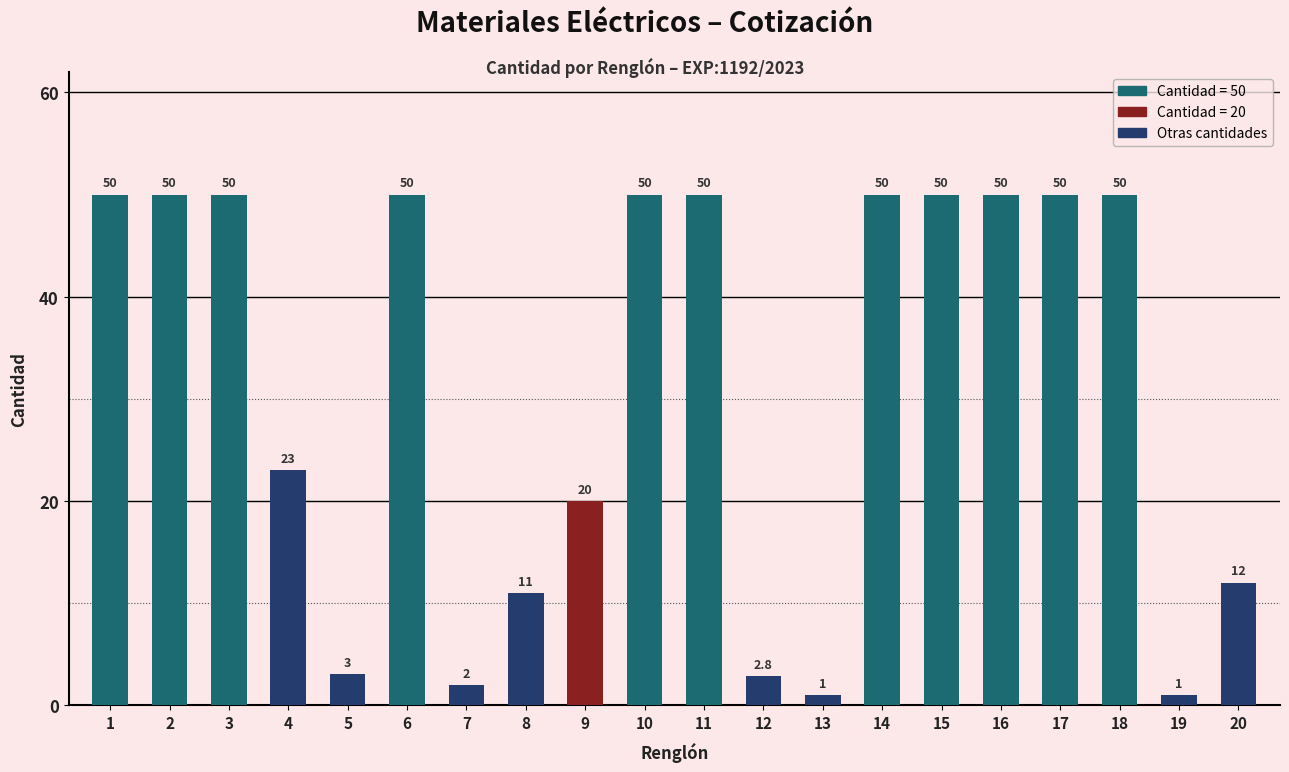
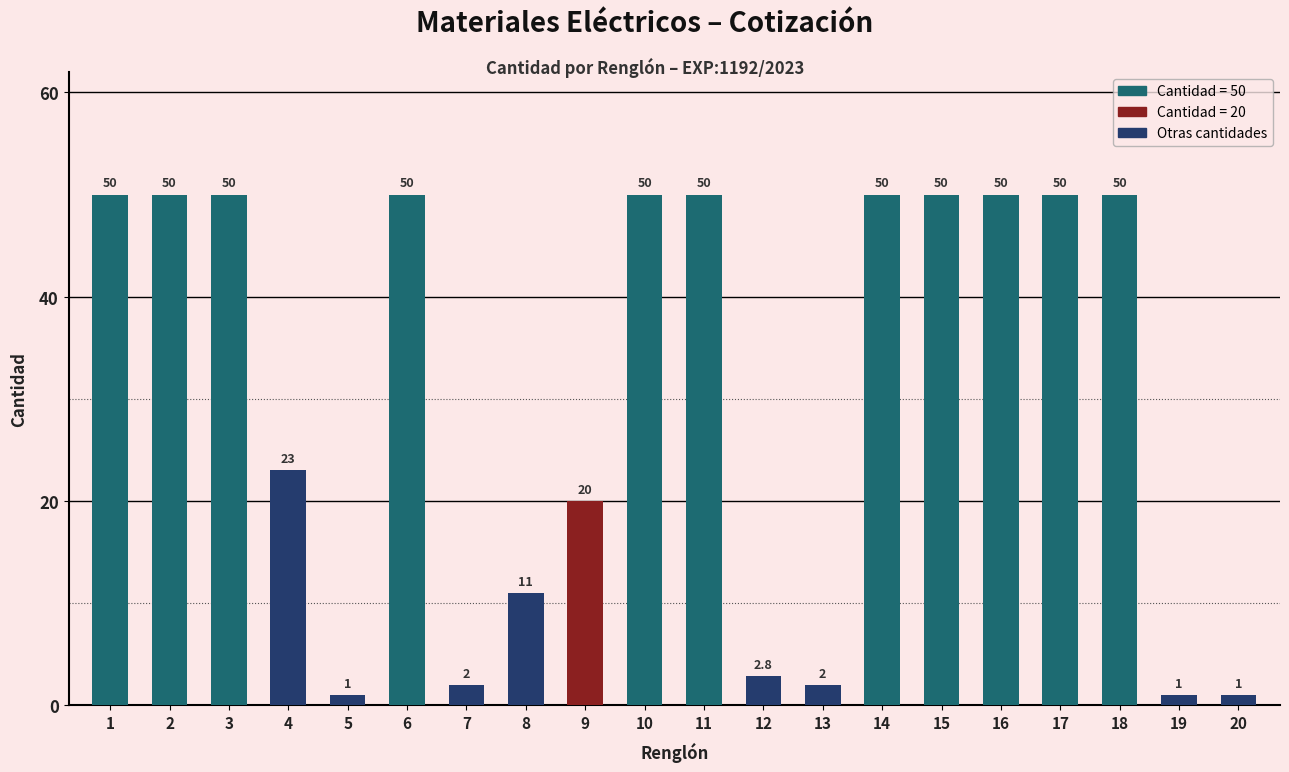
5: 3 -> 1
13: 1 -> 2
20: 12 -> 1
